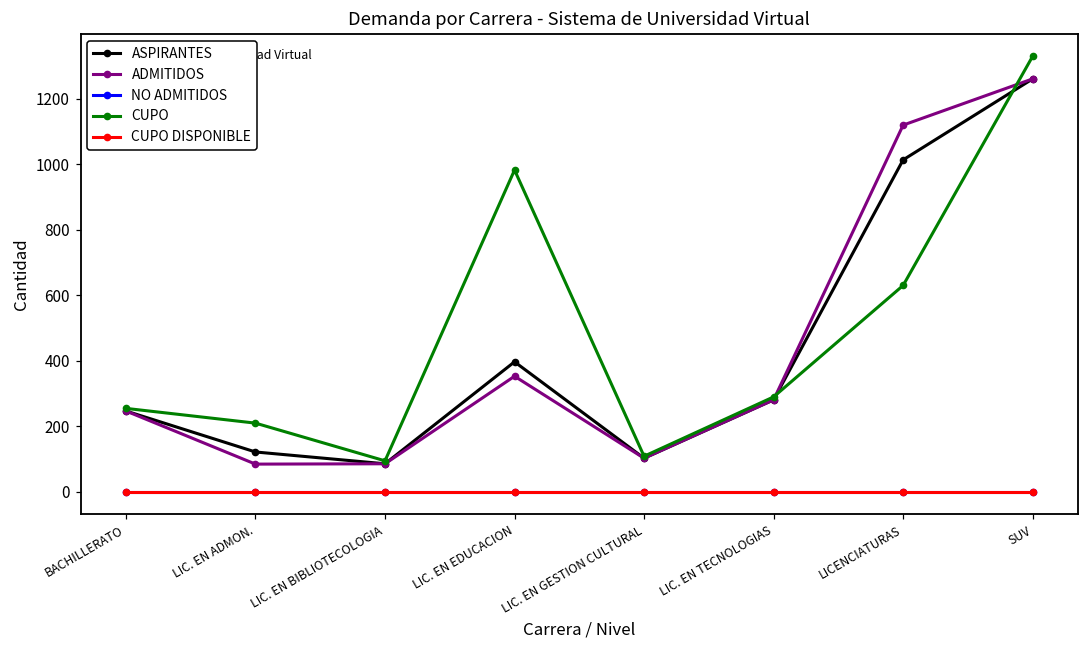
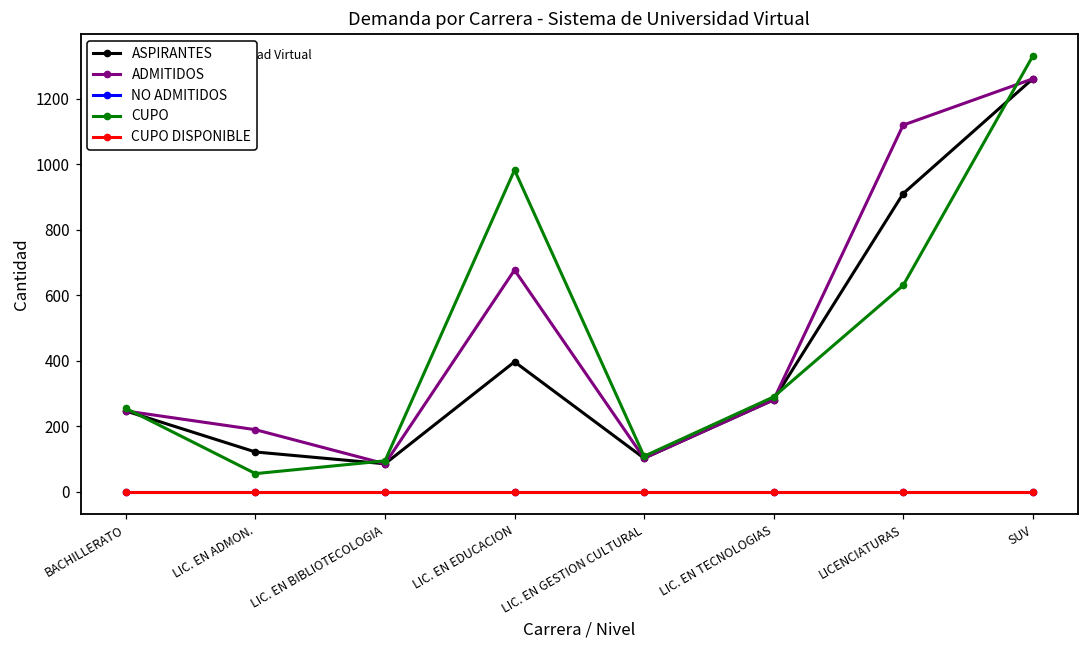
ADMITIDOS, LIC. EN ADMON.: 90 -> 190
CUPO, LIC. EN ADMON.: 210 -> 60
ADMITIDOS, LIC. EN EDUCACION: 350 -> 680
ASPIRANTES, LICENCIATURAS: 1010 -> 910
